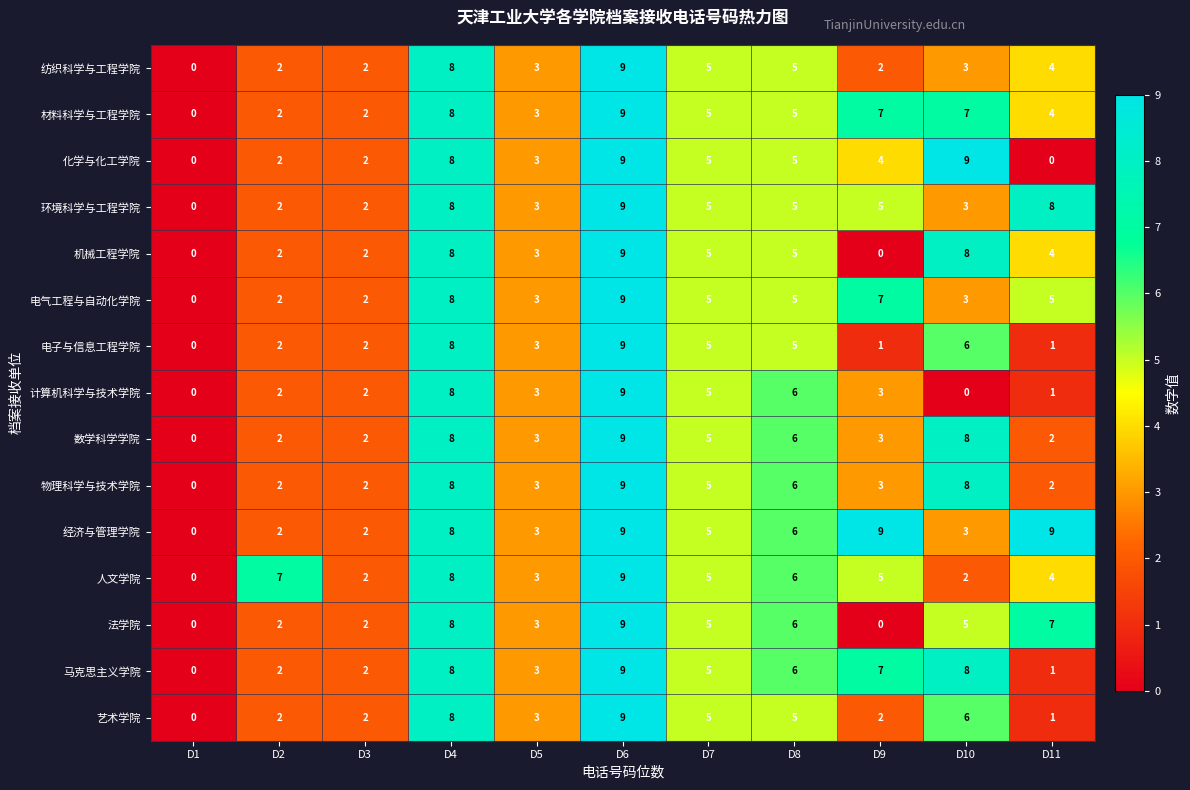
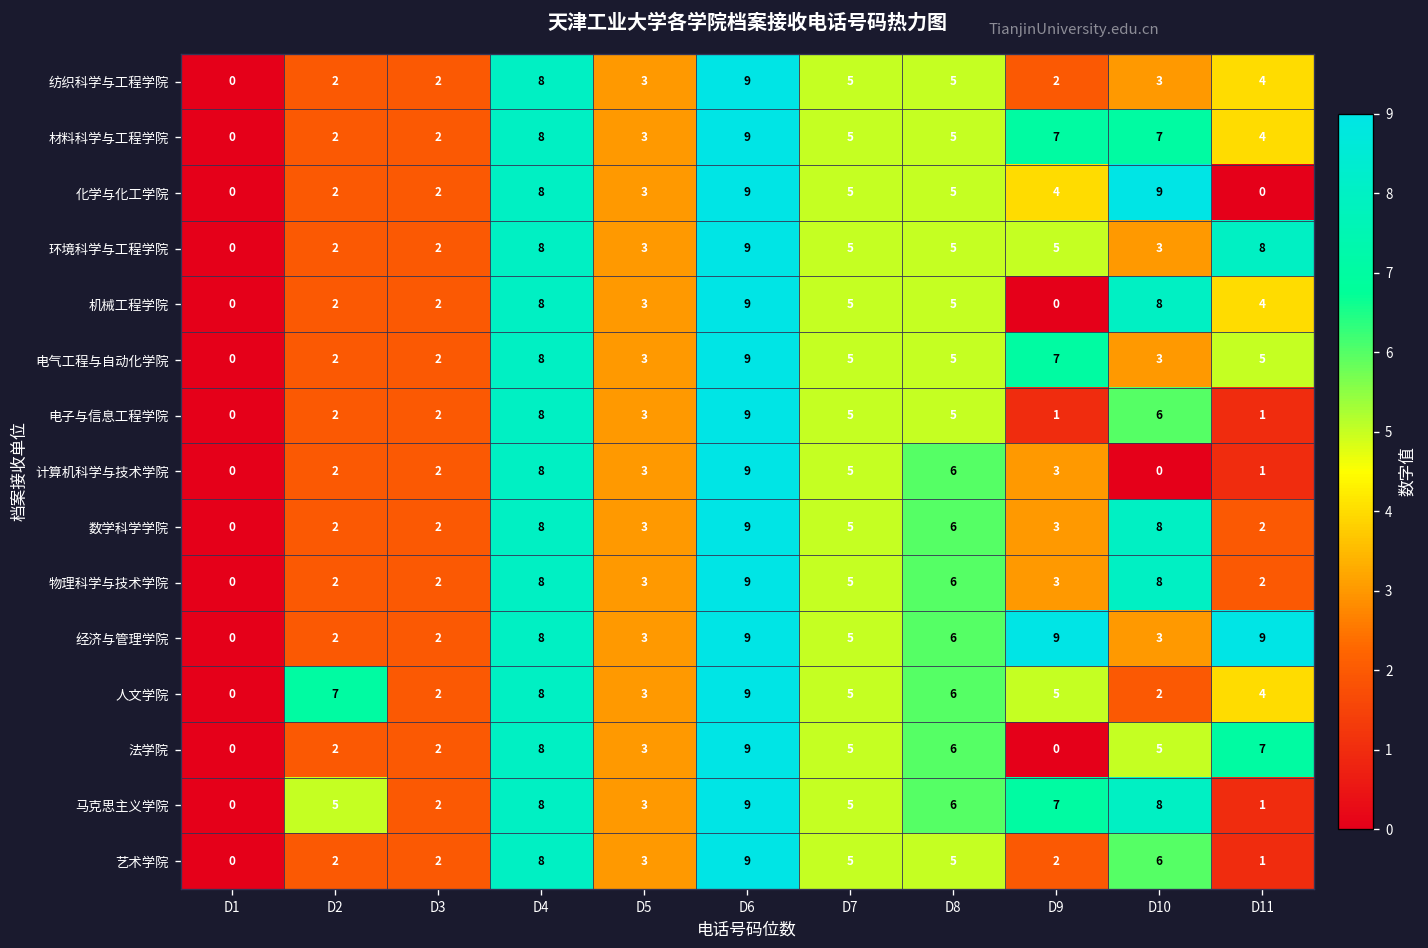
马克思主义学院, D2: 2 -> 5
